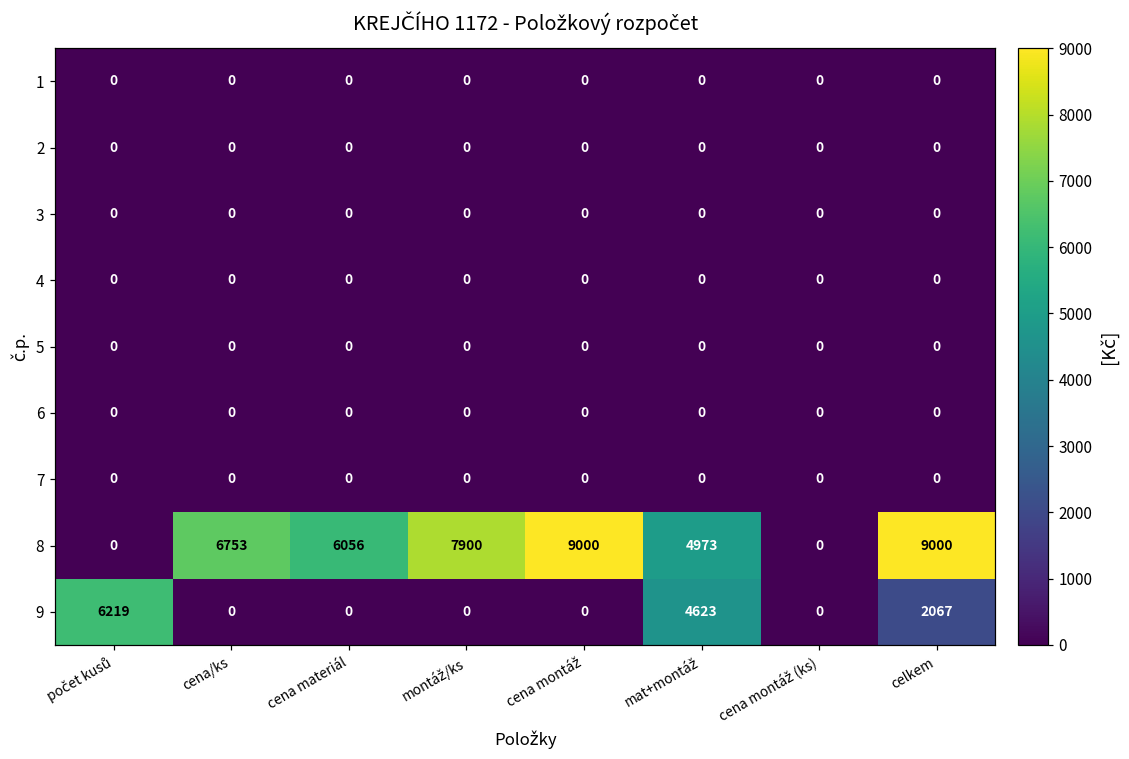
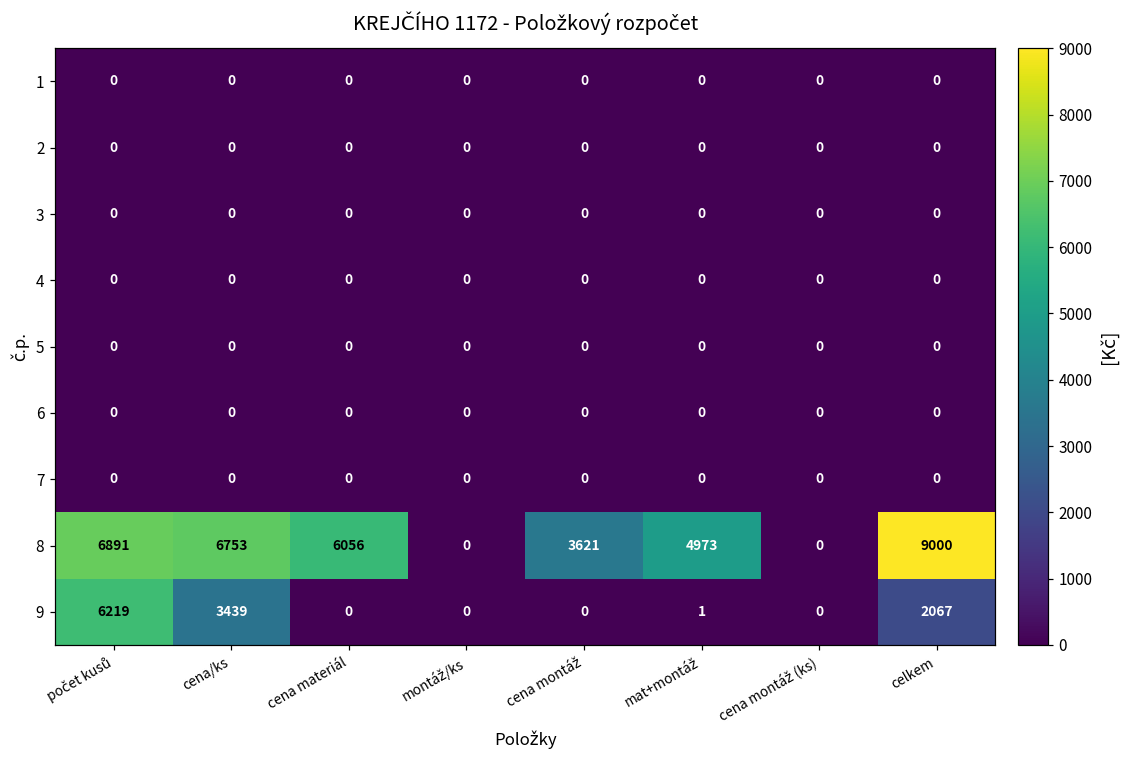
8, počet kusů: 0 -> 6891
8, montáž/ks: 7900 -> 0
8, cena montáž: 9000 -> 3621
9, cena/ks: 0 -> 3439
9, mat+montáž: 4623 -> 1
